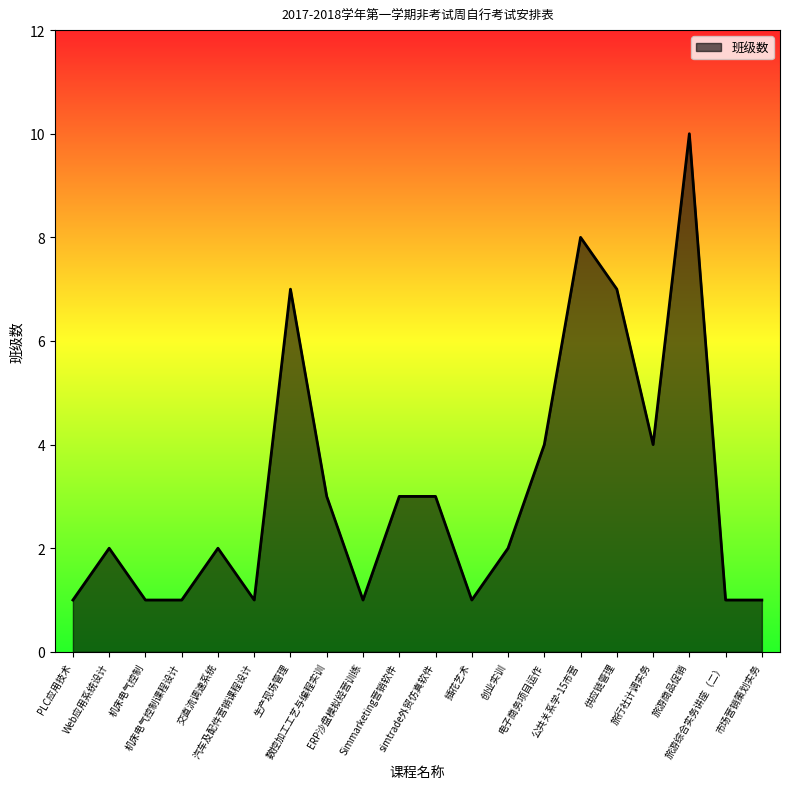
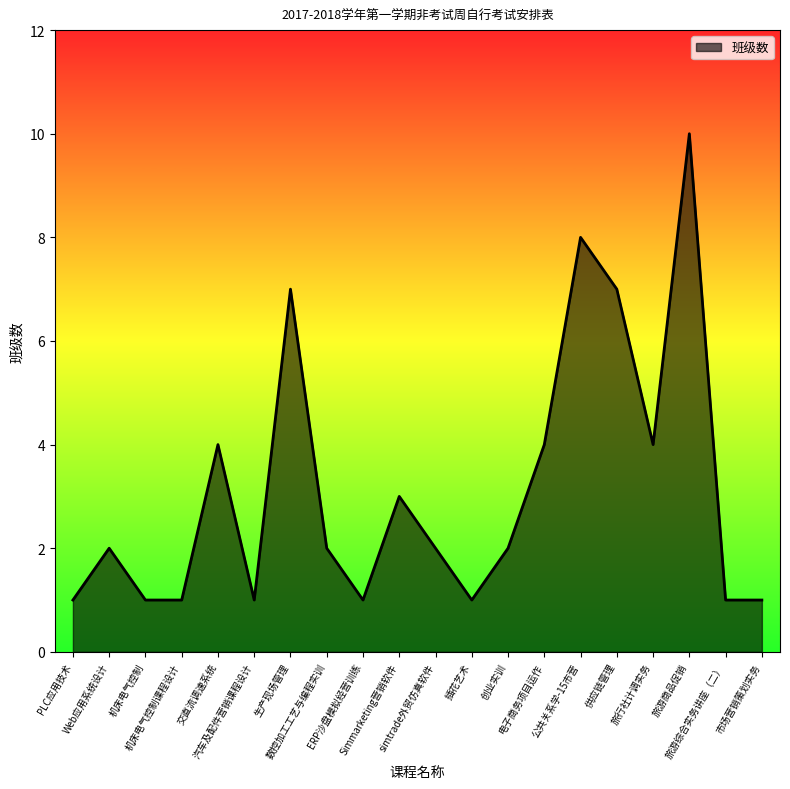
交直流调速系统: 2 -> 4
数控加工工艺与编程实训: 3 -> 2
simtrade外贸仿真软件: 3 -> 2
